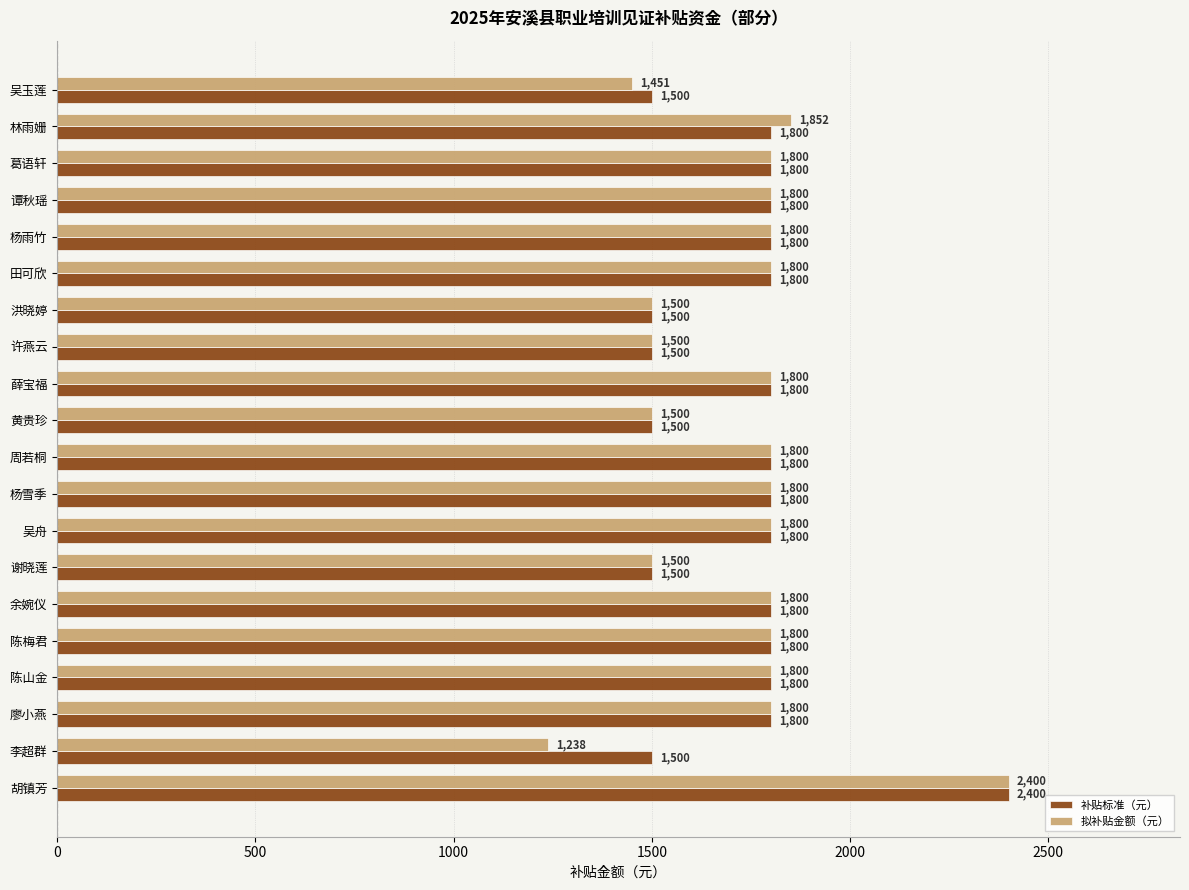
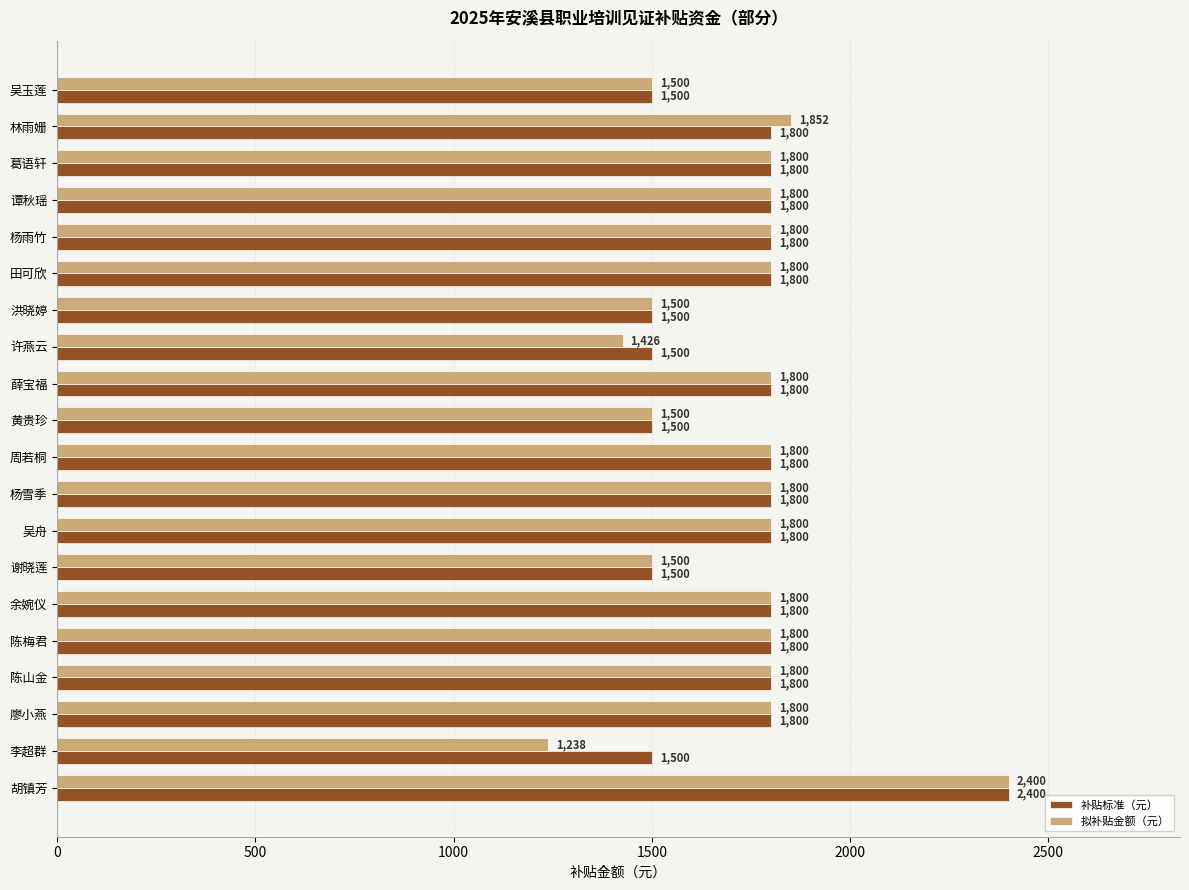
拟补贴金额（元）, 吴玉莲: 1,451 -> 1,500
拟补贴金额（元）, 许燕云: 1,500 -> 1,426
